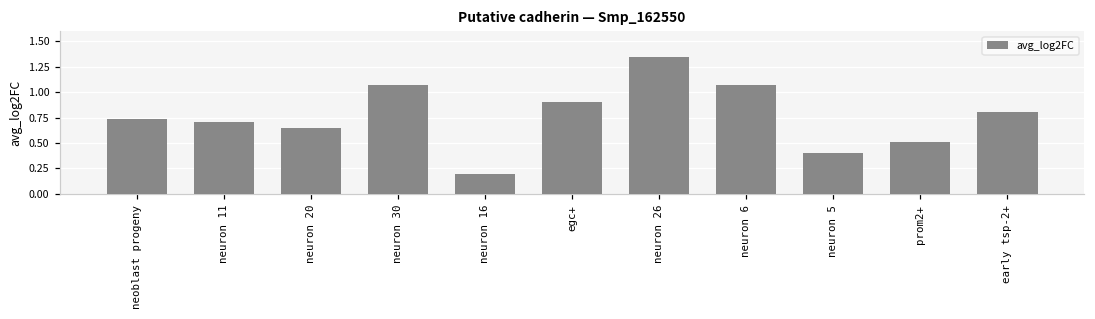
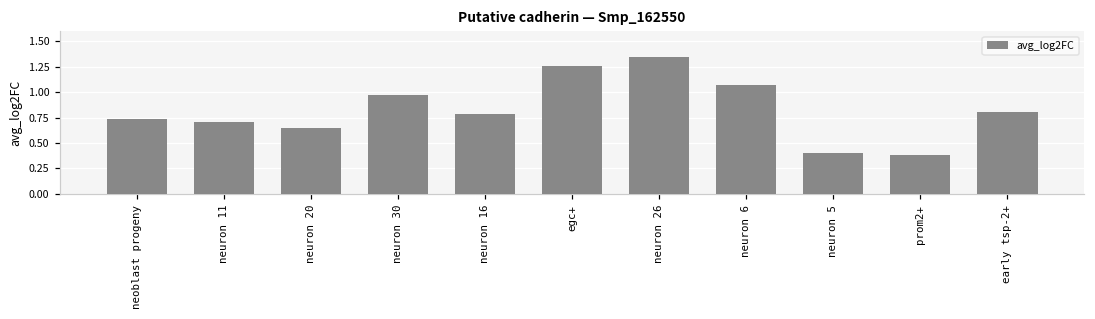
neuron 30: 1.1 -> 1.0
neuron 16: 0.2 -> 0.8
egc+: 0.9 -> 1.3
prom2+: 0.5 -> 0.4
